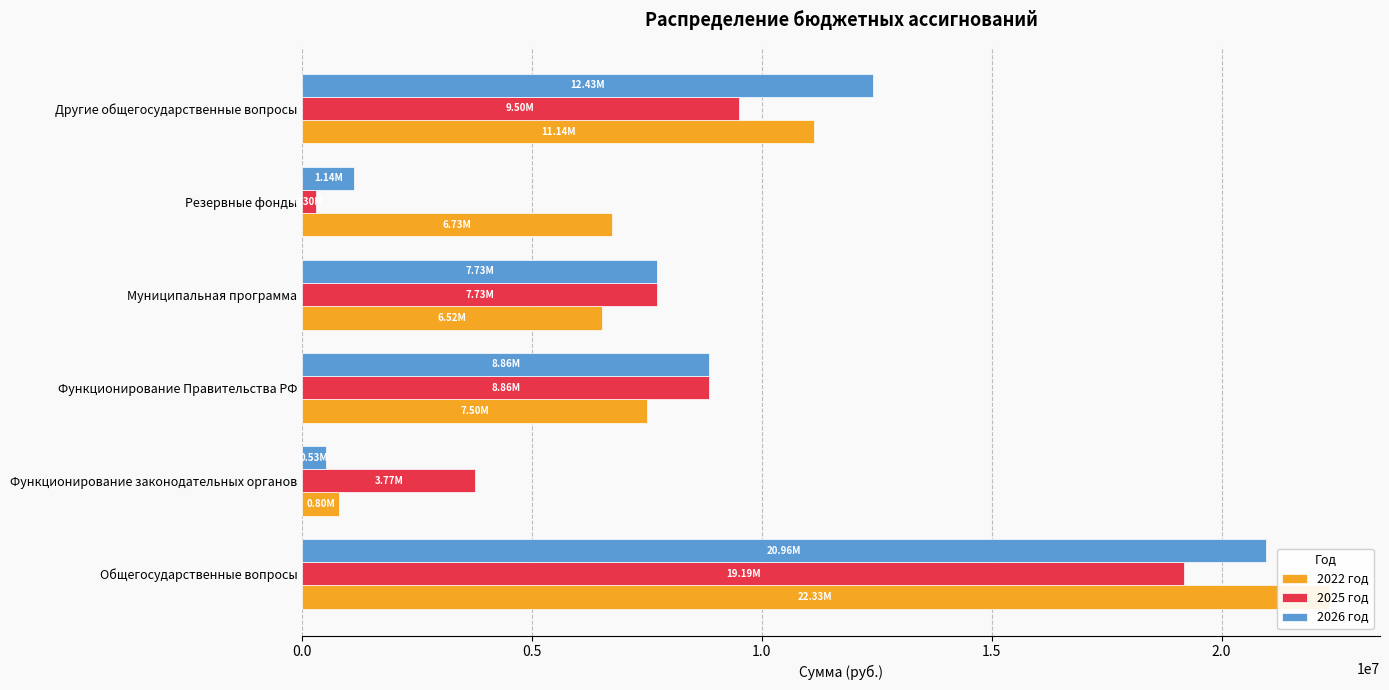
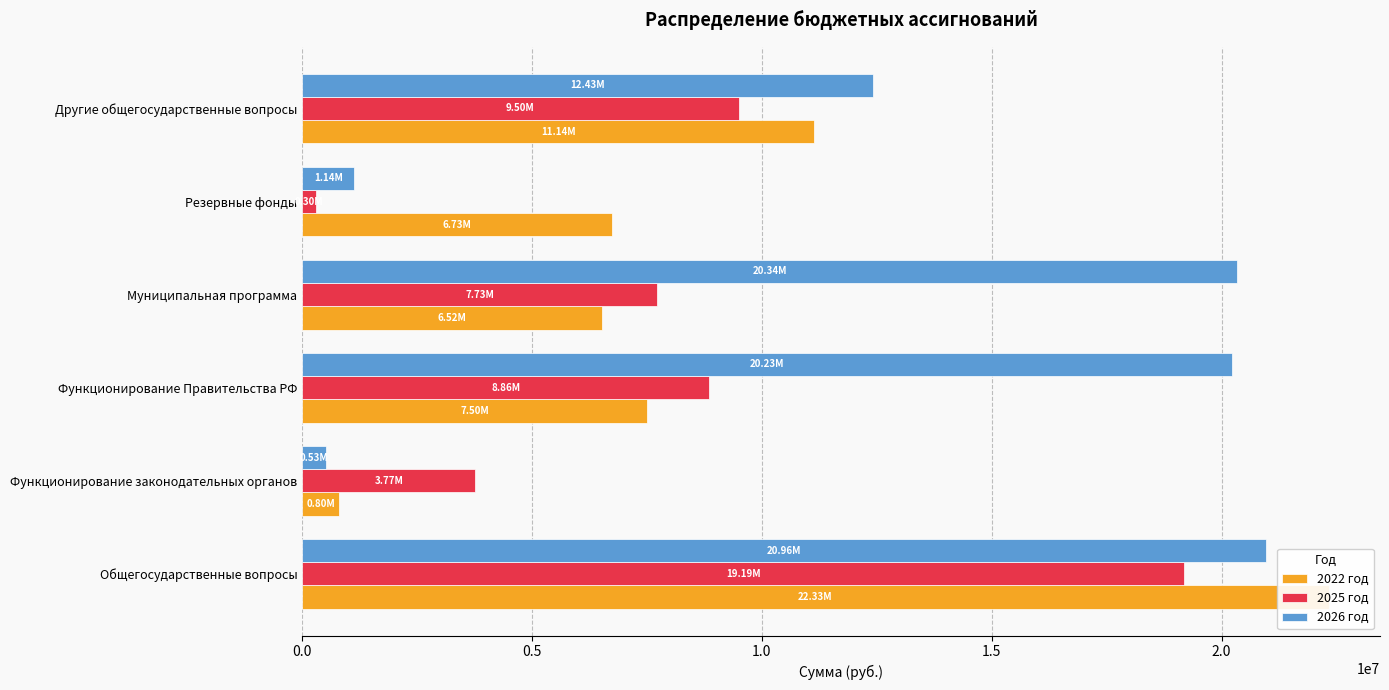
2026 год, Муниципальная программа: 7.73M -> 20.34M
2026 год, Функционирование Правительства РФ: 8.86M -> 20.23M
